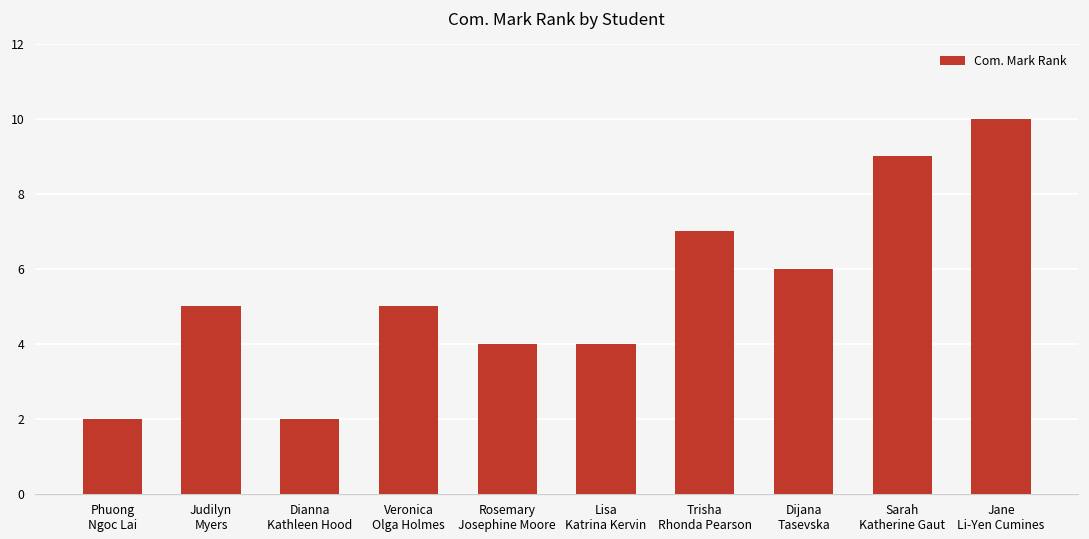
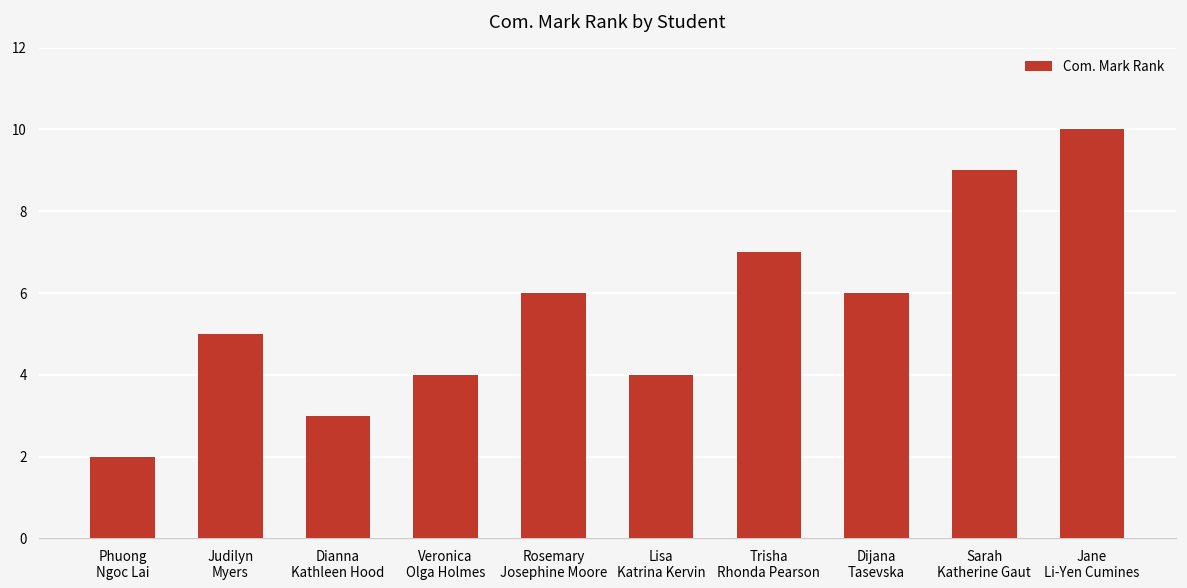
Dianna Kathleen Hood: 2 -> 3
Veronica Olga Holmes: 5 -> 4
Rosemary Josephine Moore: 4 -> 6
